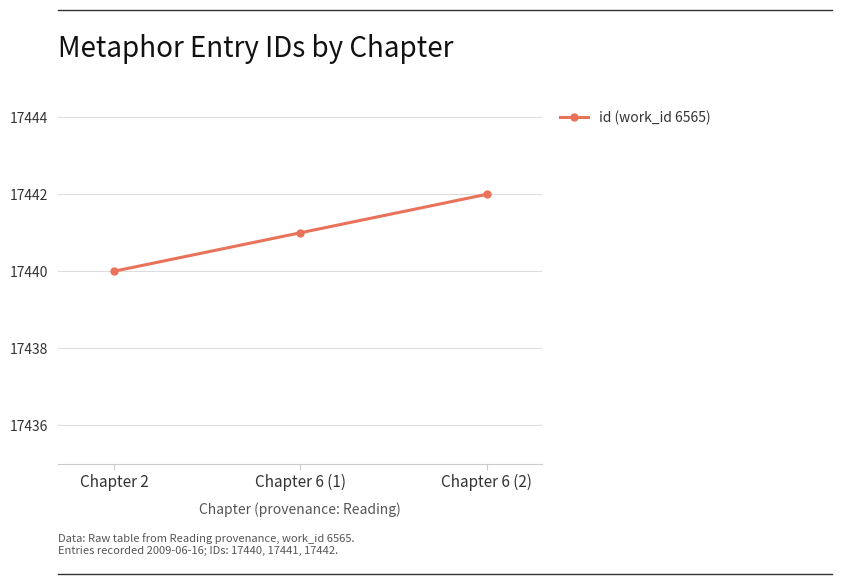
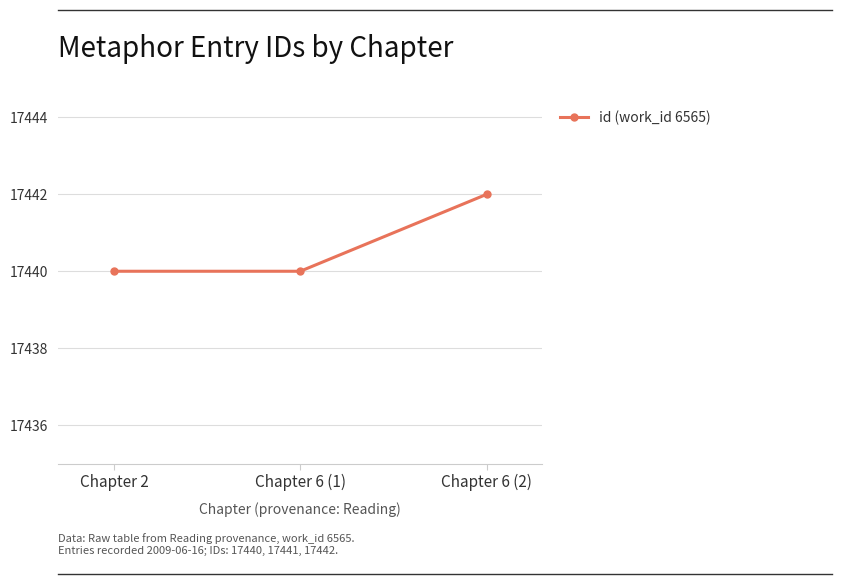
Chapter 6 (1): 17441 -> 17440
